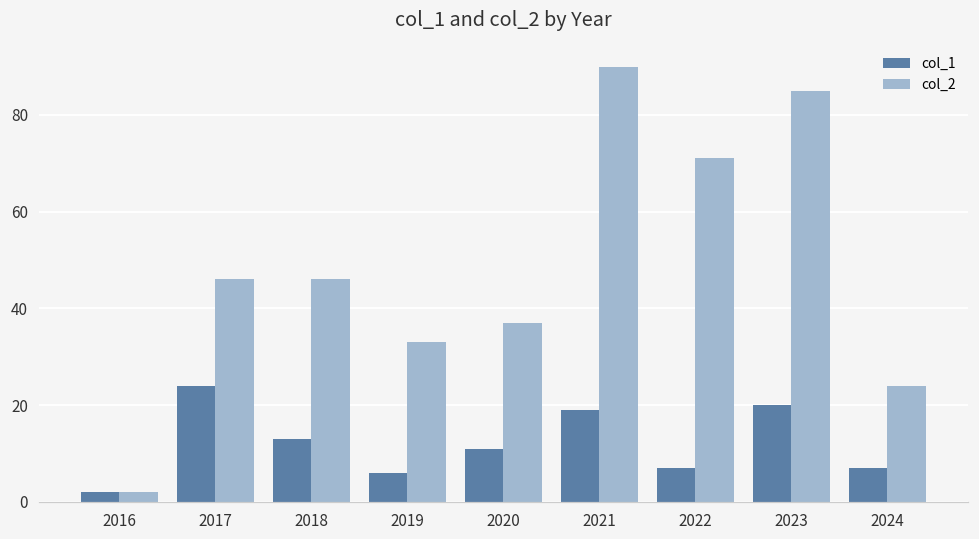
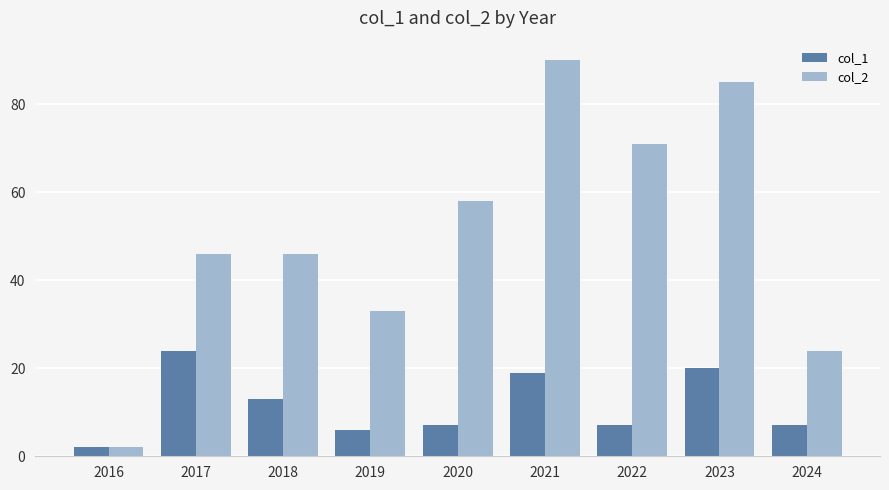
col_1, 2020: 11 -> 7
col_2, 2020: 37 -> 58
